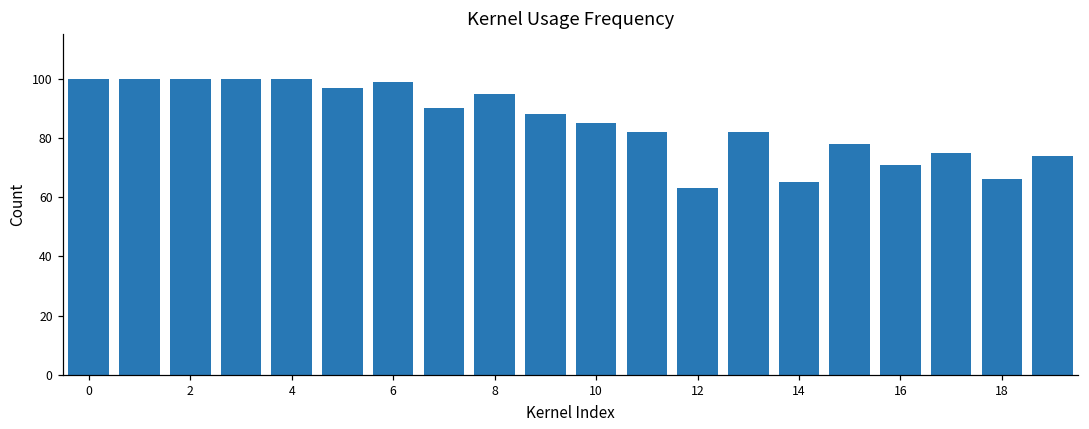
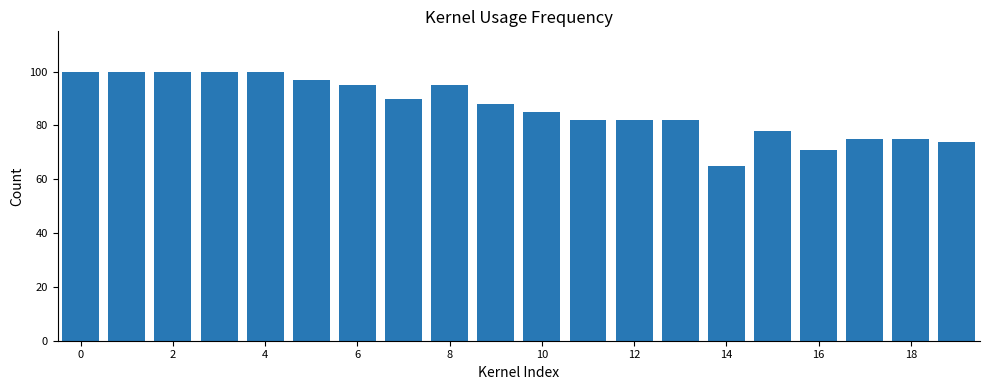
6: 99 -> 95
12: 63 -> 82
18: 66 -> 75
